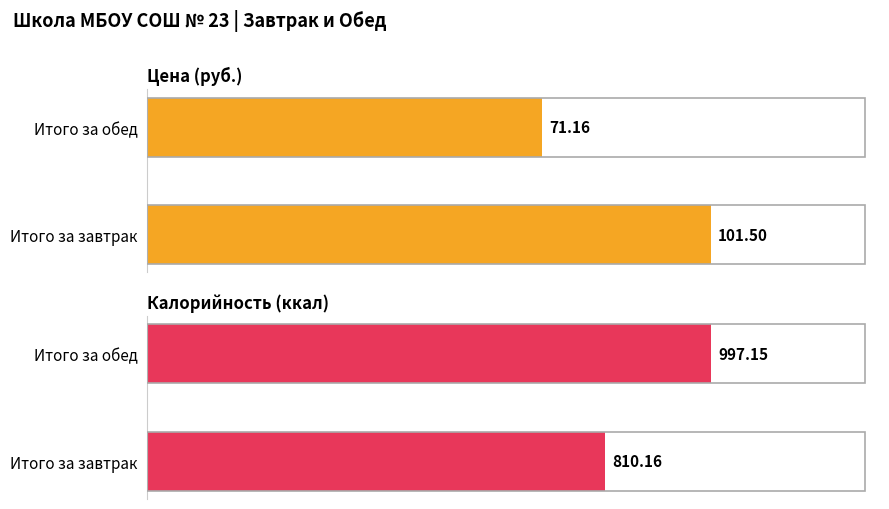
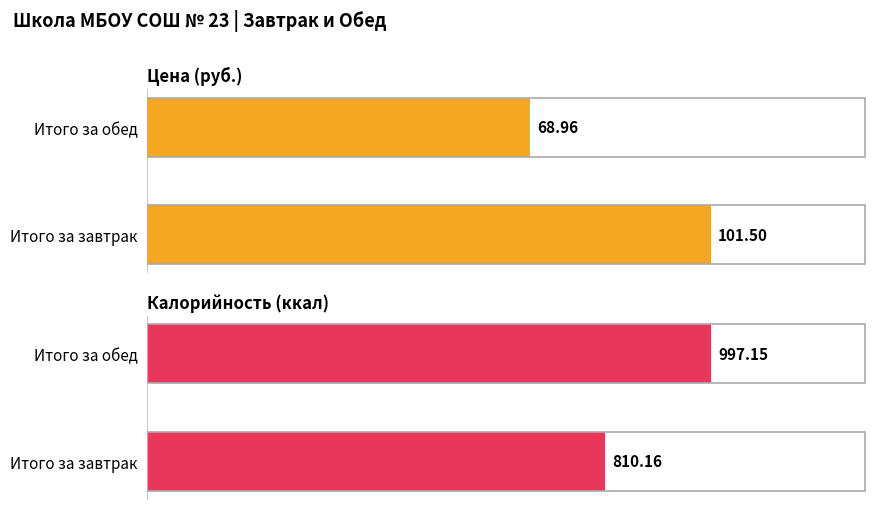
Цена (руб.), Итого за обед: 71.16 -> 68.96
